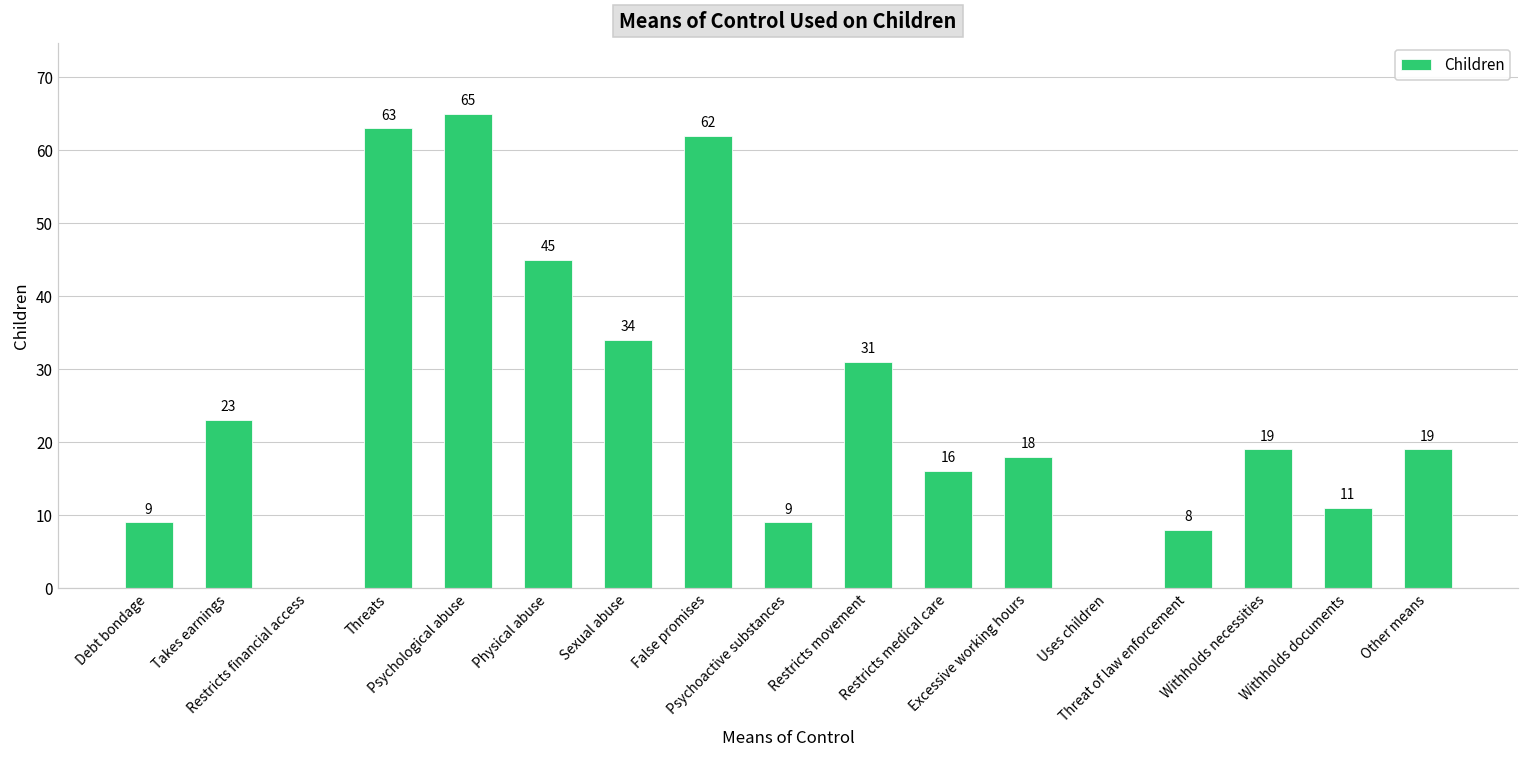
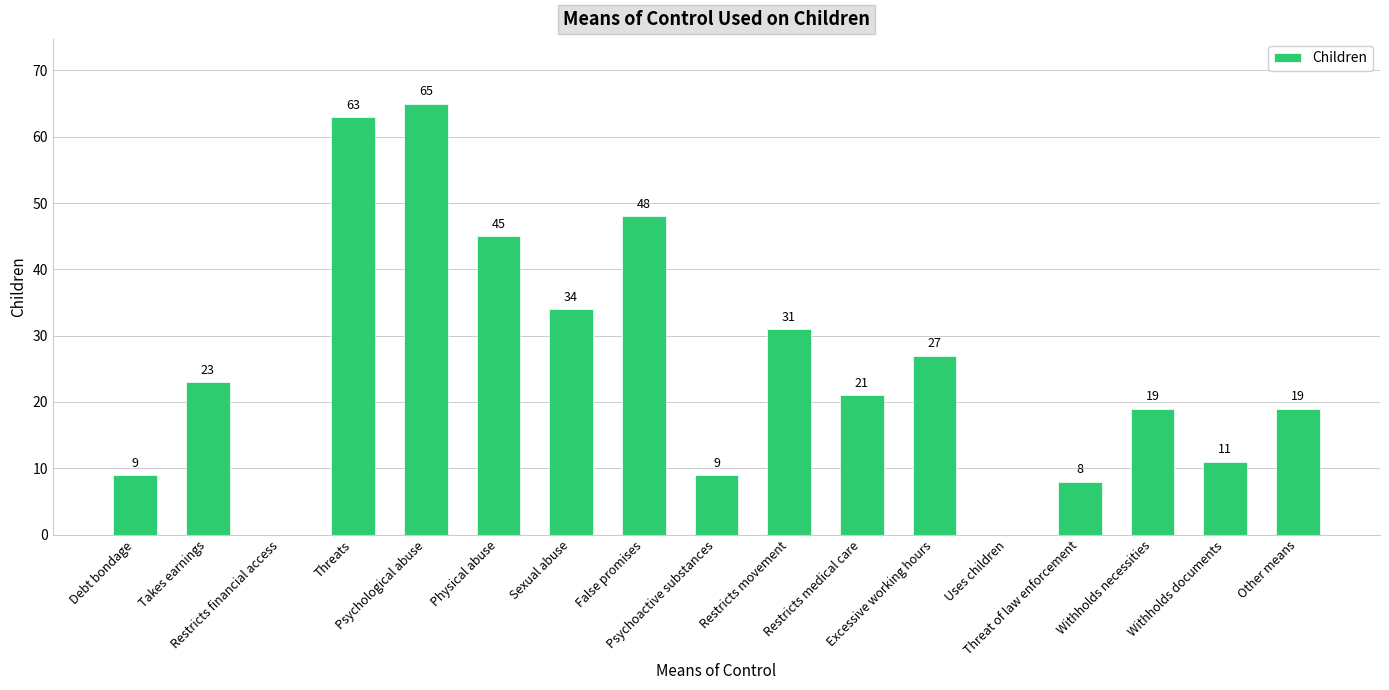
False promises: 62 -> 48
Restricts medical care: 16 -> 21
Excessive working hours: 18 -> 27
